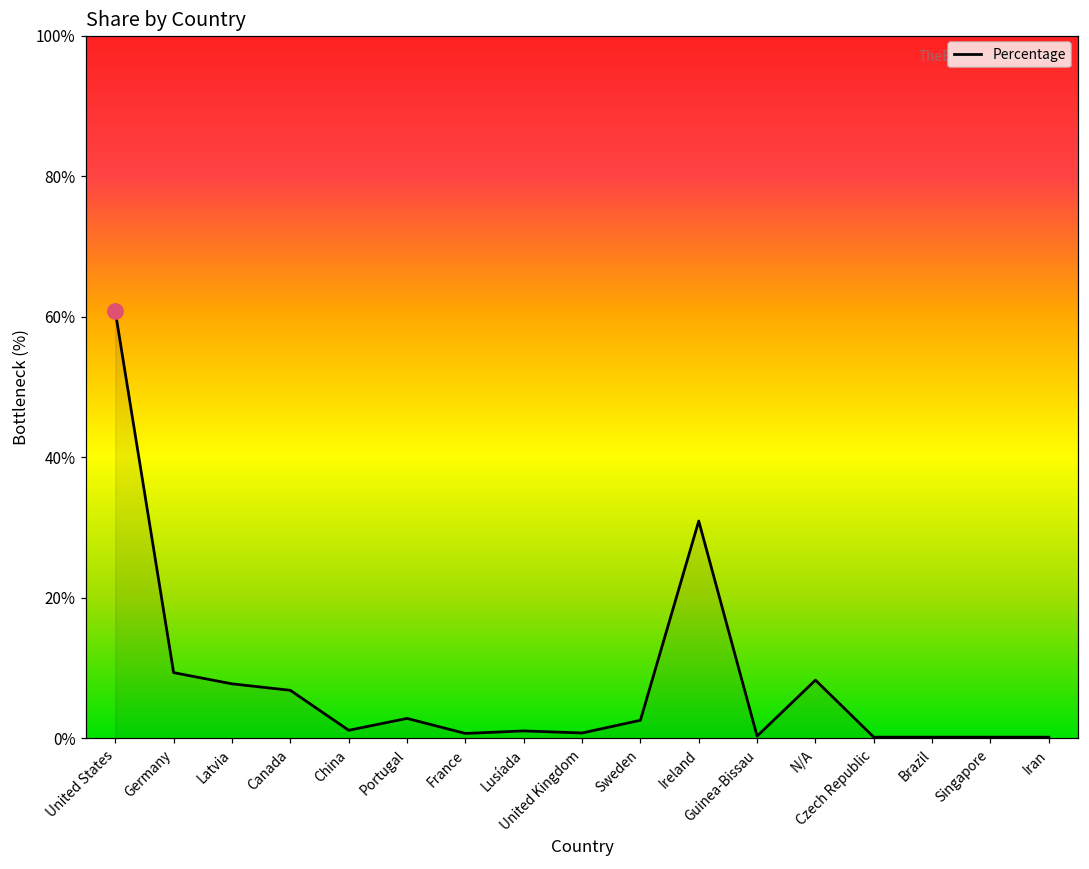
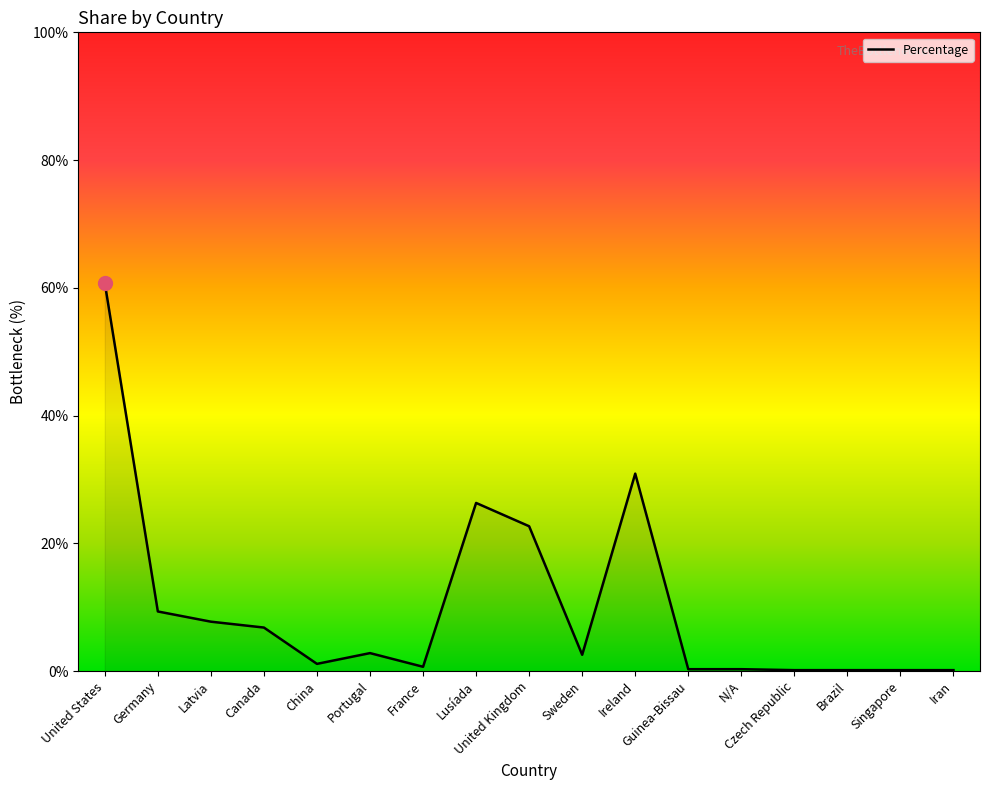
Percentage, Lusíada: 1% -> 26%
Percentage, United Kingdom: 1% -> 23%
Percentage, N/A: 8% -> 0%
